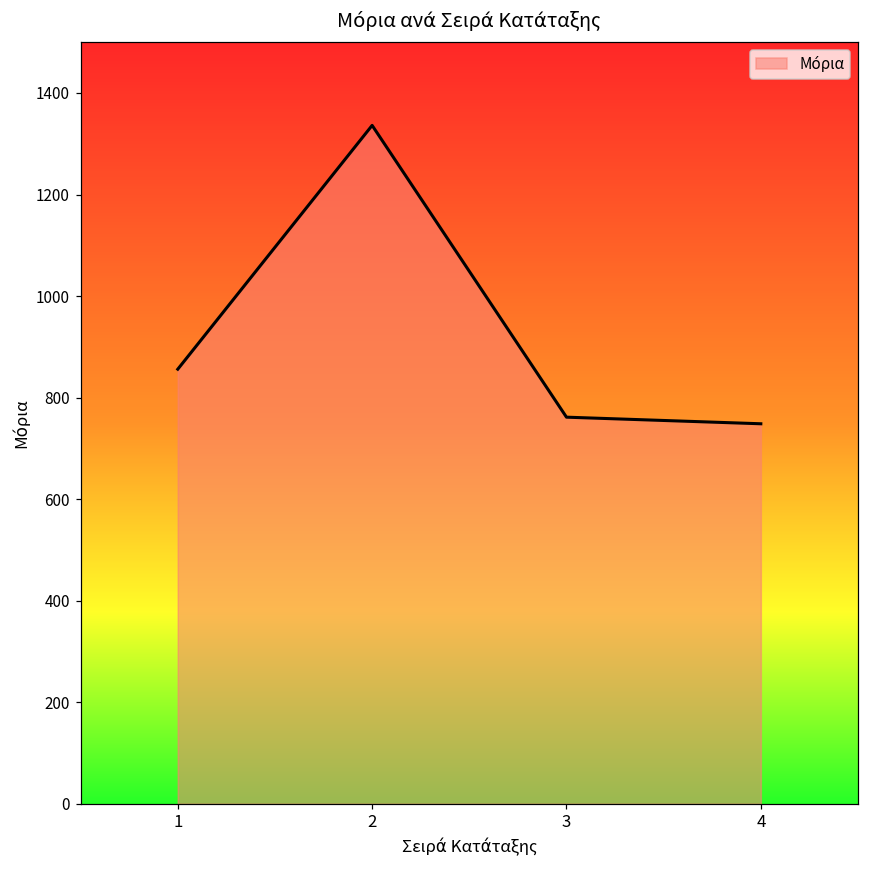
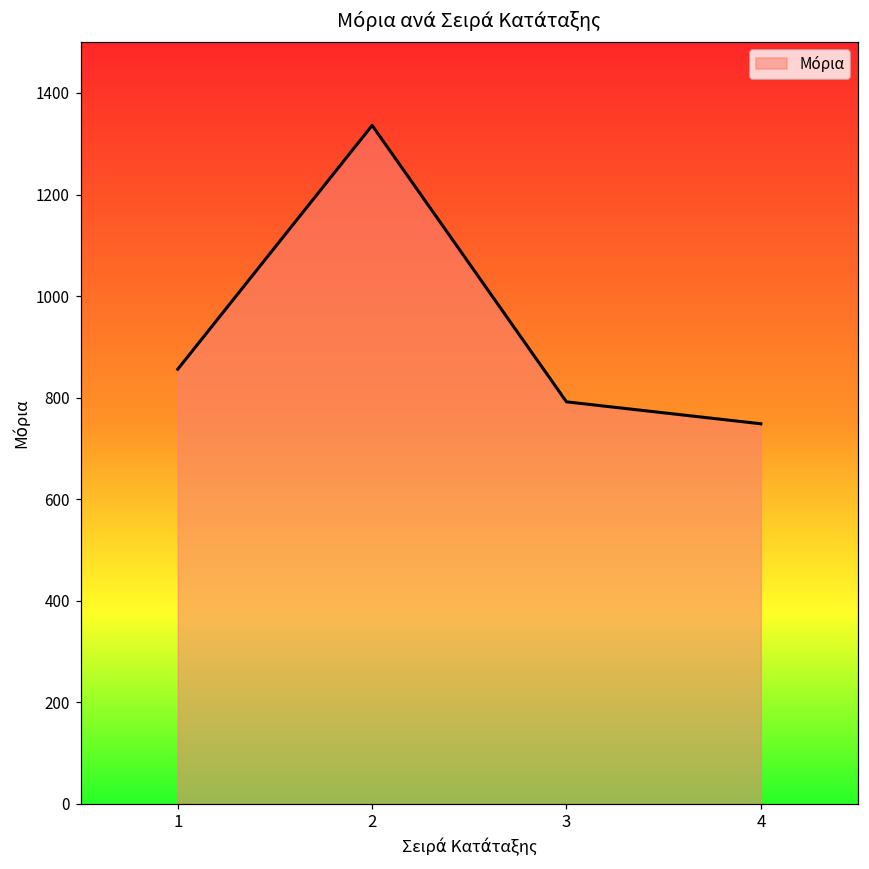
3: 760 -> 790
